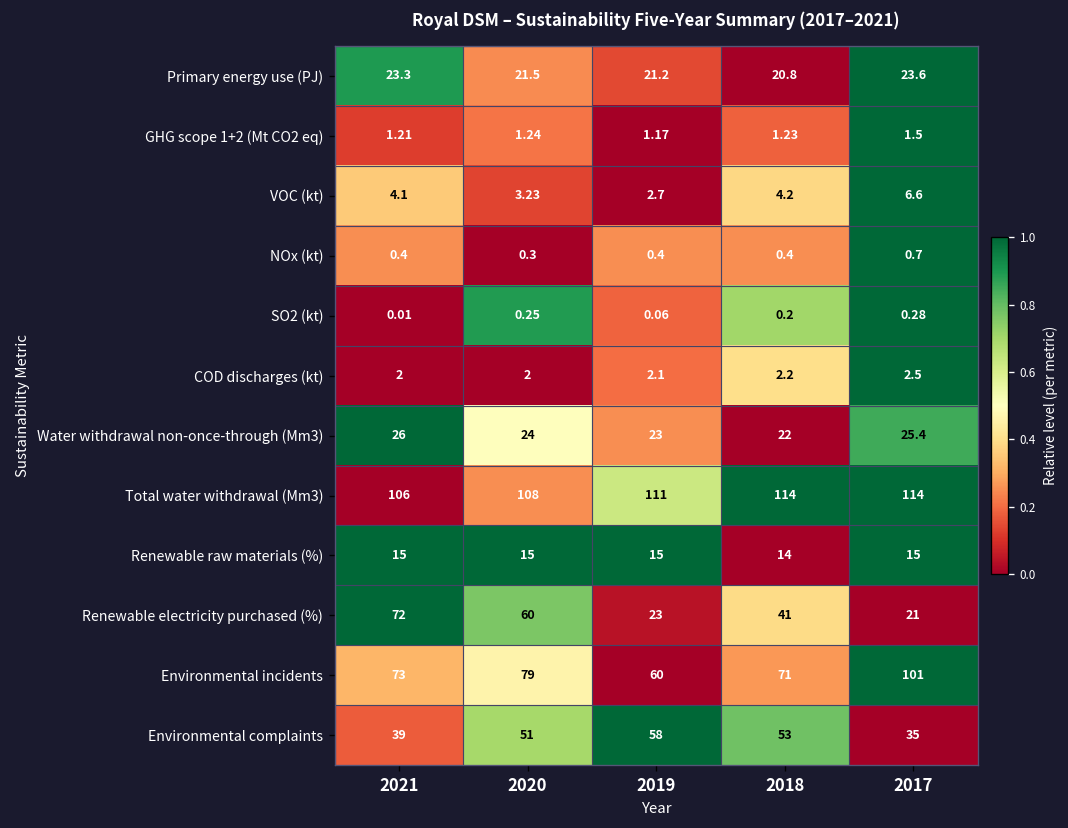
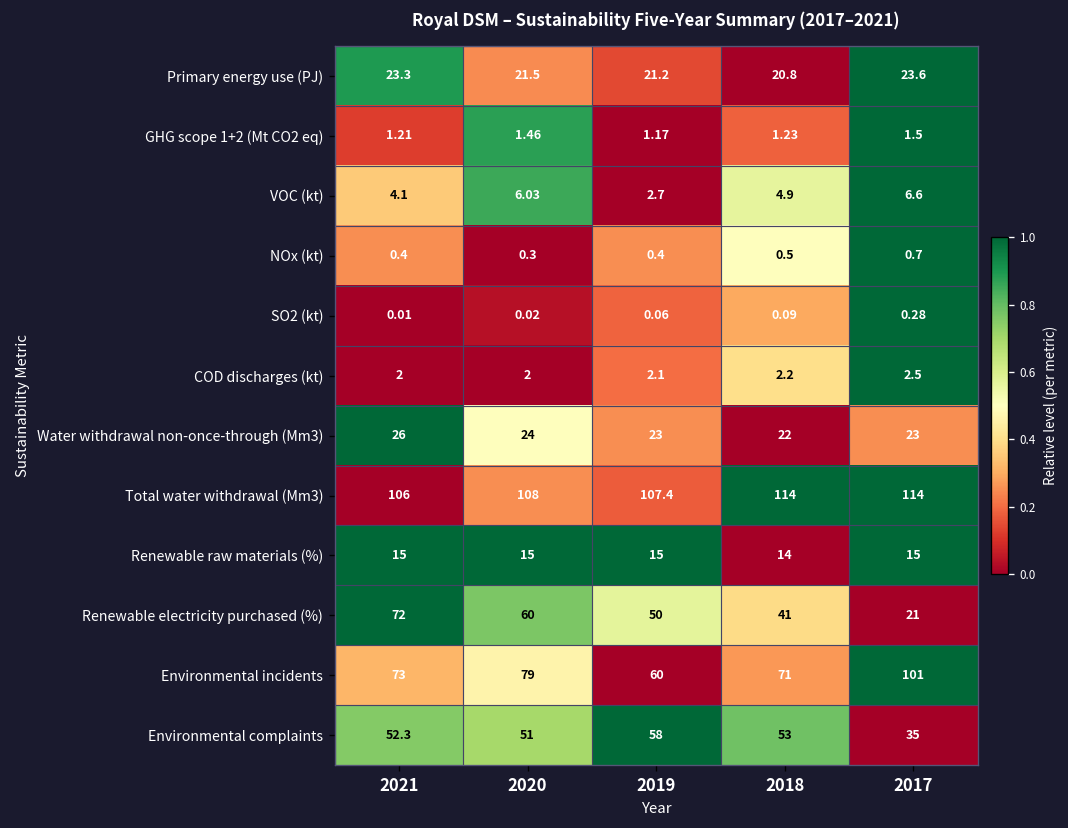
GHG scope 1+2 (Mt CO2 eq), 2020: 1.24 -> 1.46
VOC (kt), 2020: 3.23 -> 6.03
VOC (kt), 2018: 4.2 -> 4.9
NOx (kt), 2018: 0.4 -> 0.5
SO2 (kt), 2020: 0.25 -> 0.02
SO2 (kt), 2018: 0.2 -> 0.09
Water withdrawal non-once-through (Mm3), 2017: 25.4 -> 23
Total water withdrawal (Mm3), 2019: 111 -> 107.4
Renewable electricity purchased (%), 2019: 23 -> 50
Environmental complaints, 2021: 39 -> 52.3
